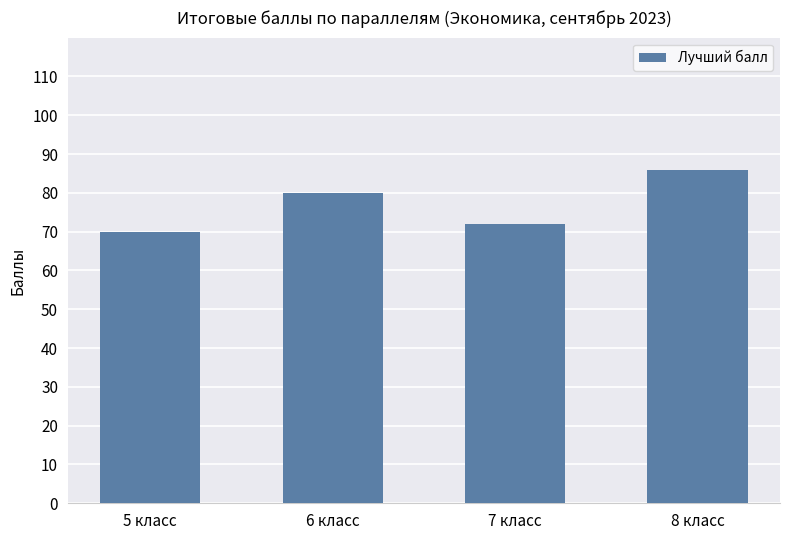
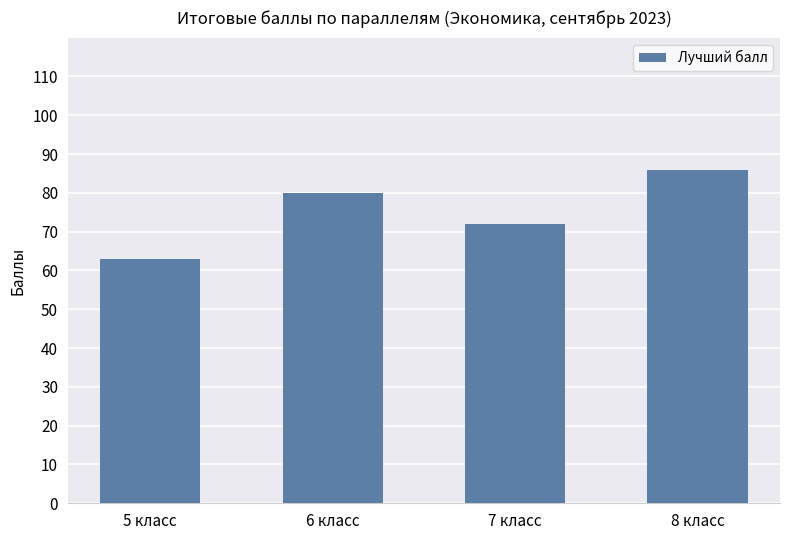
5 класс: 70 -> 63
